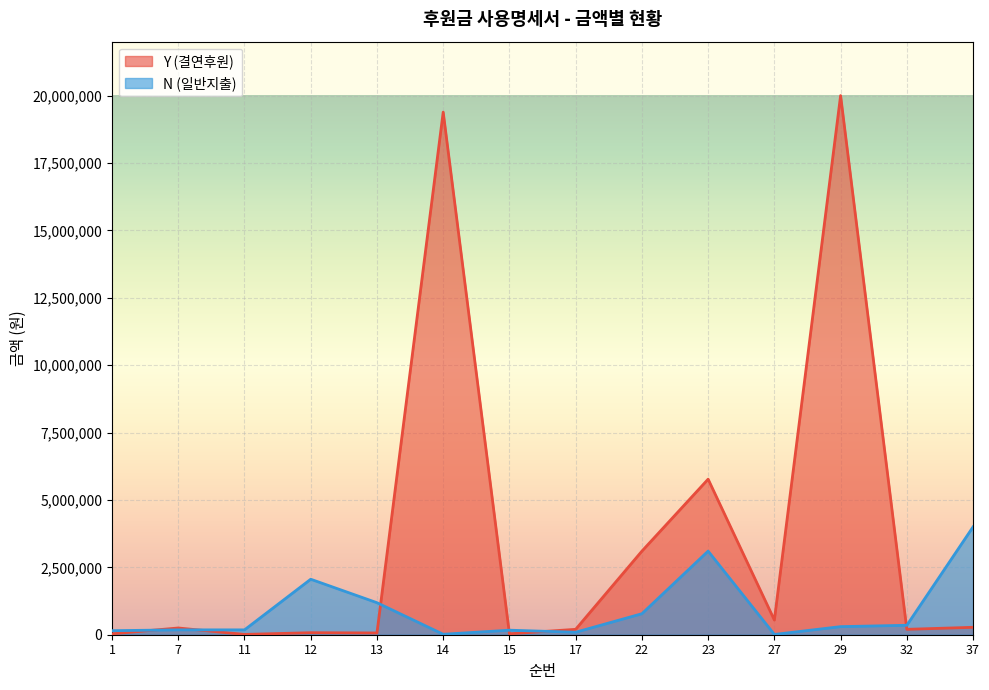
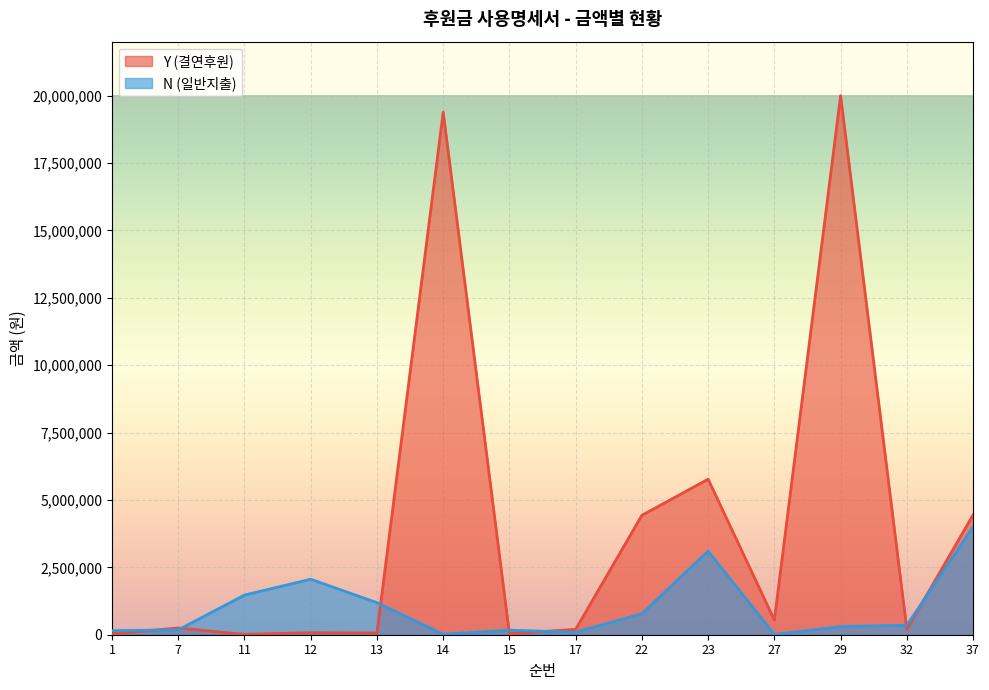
N (일반지출), 11: 200,000 -> 1,500,000
Y (결연후원), 22: 3,100,000 -> 4,400,000
Y (결연후원), 37: 300,000 -> 4,400,000
